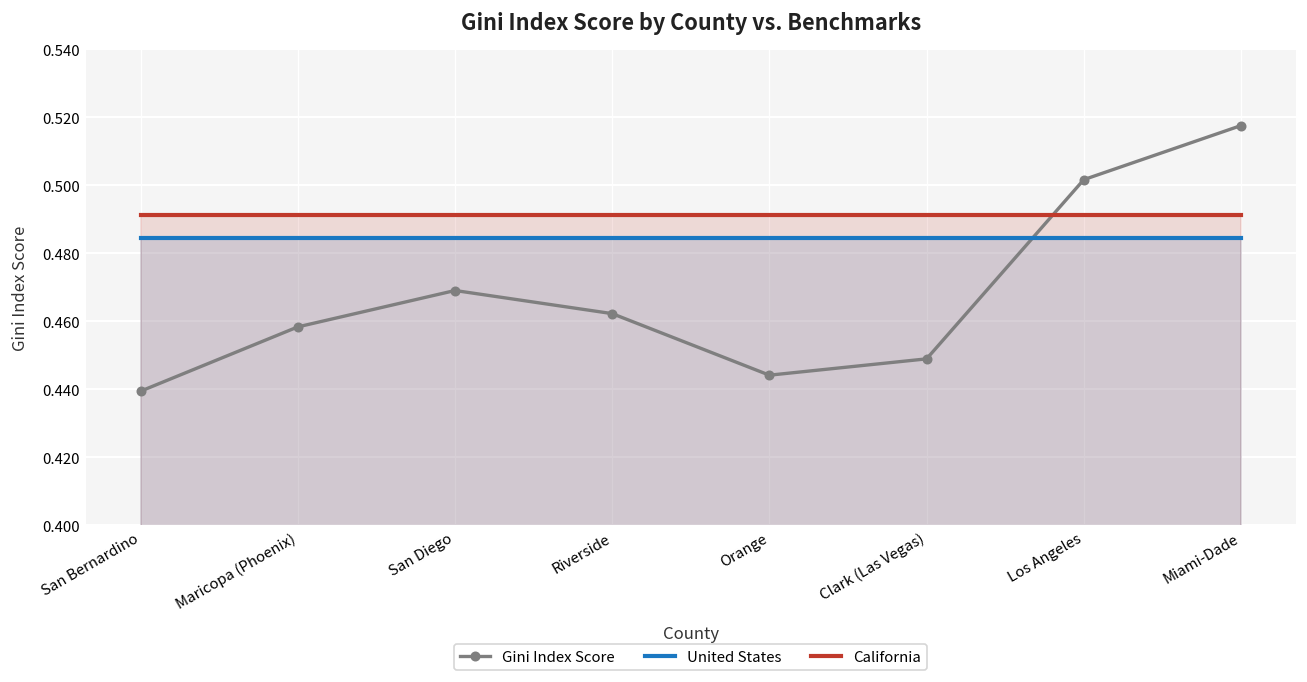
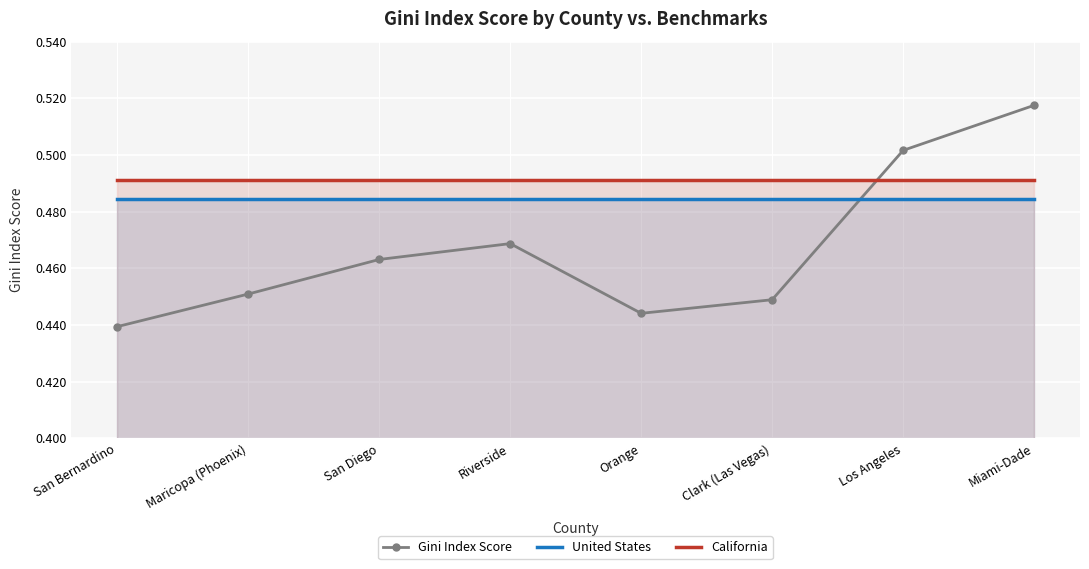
Gini Index Score, Maricopa (Phoenix): 0.458 -> 0.451
Gini Index Score, San Diego: 0.469 -> 0.463
Gini Index Score, Riverside: 0.462 -> 0.469
